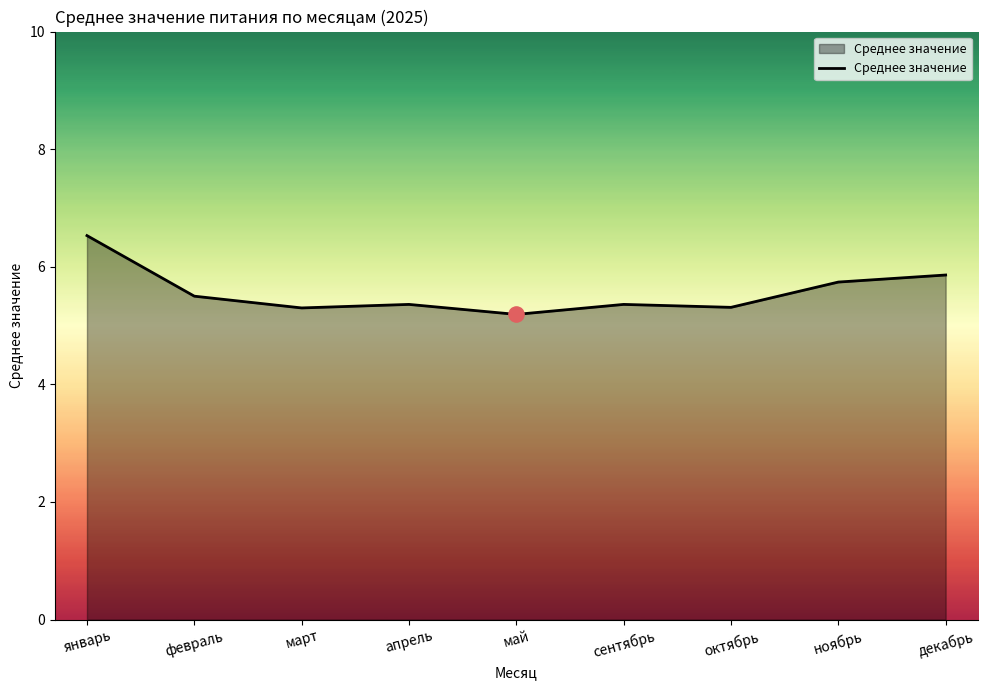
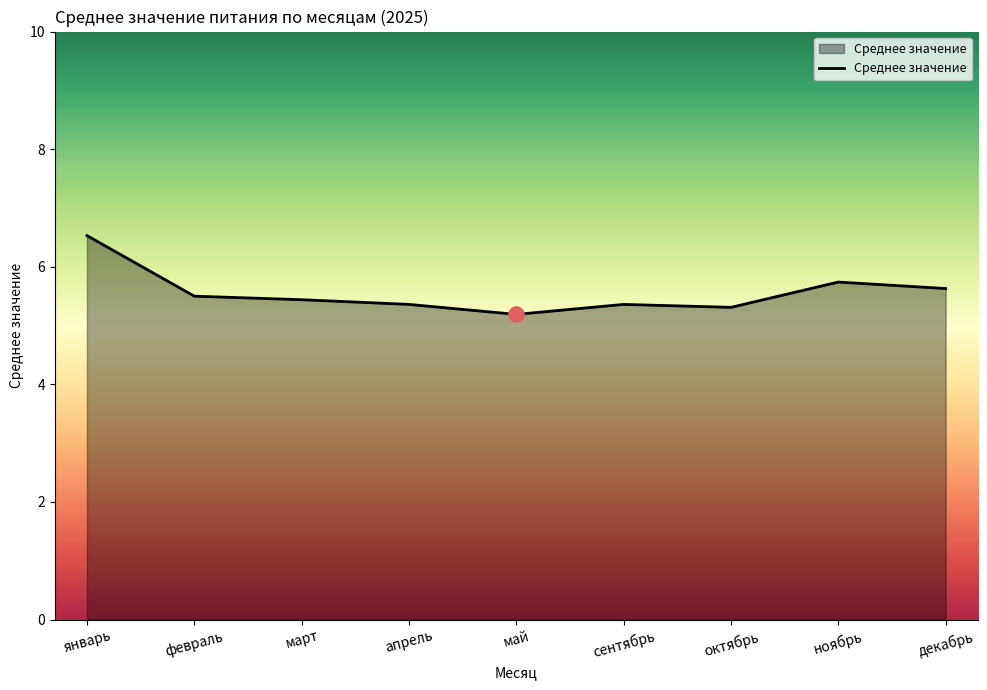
Среднее значение, март: 5.3 -> 5.4
Среднее значение, декабрь: 5.9 -> 5.6
